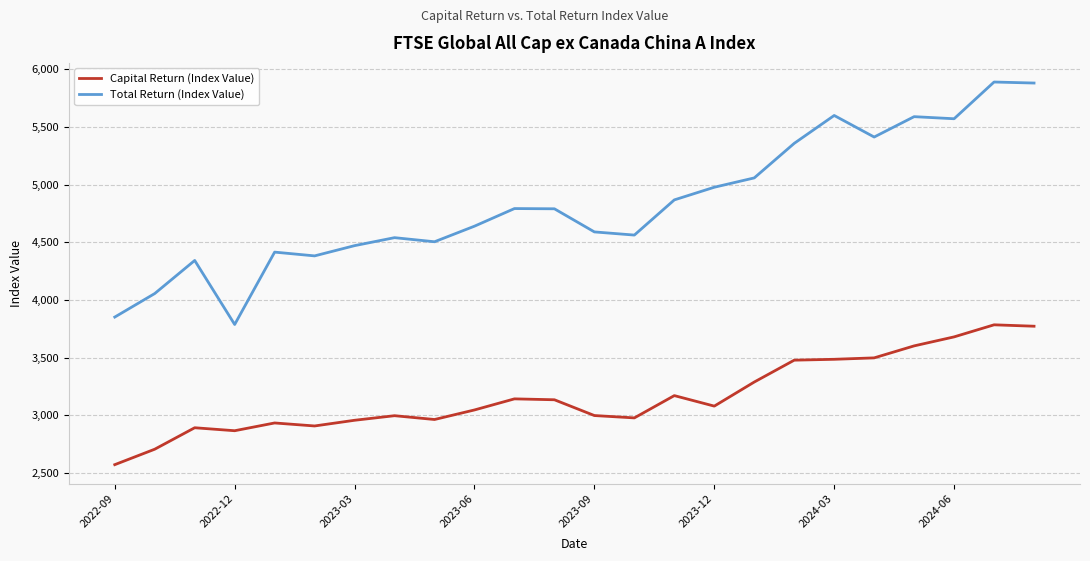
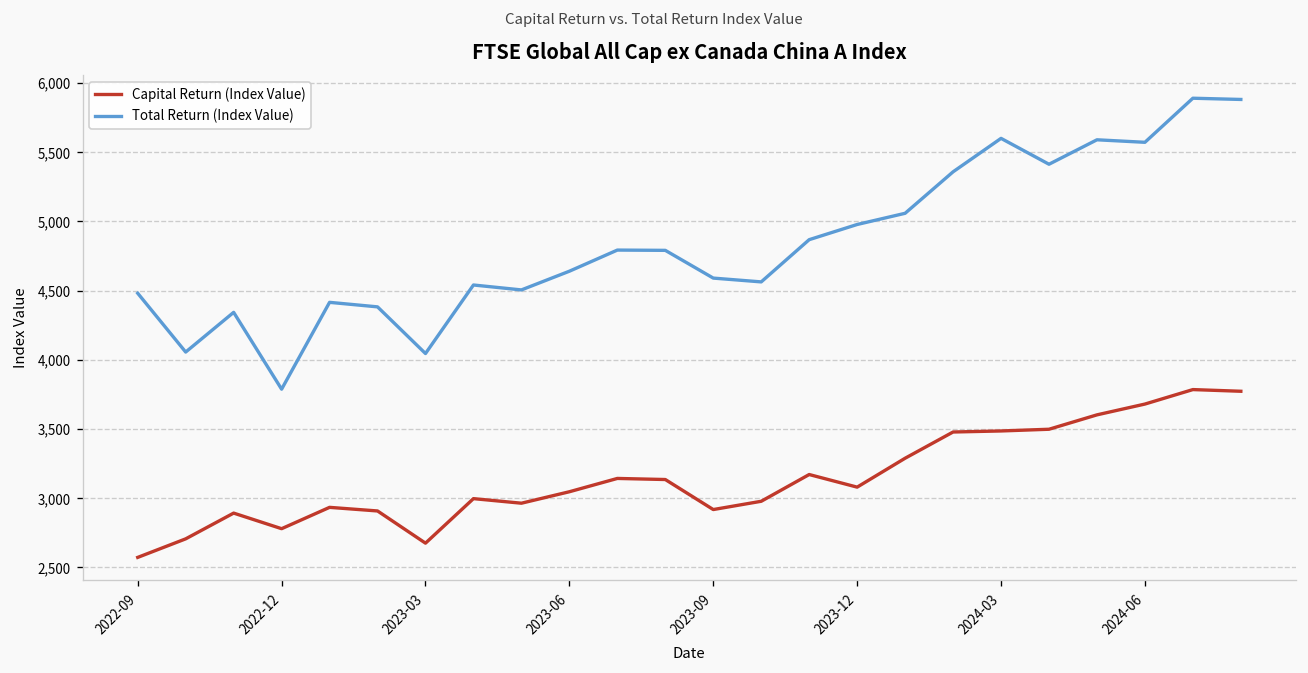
Total Return (Index Value), 2022-09: 3,850 -> 4,480
Capital Return (Index Value), 2022-12: 2,870 -> 2,780
Capital Return (Index Value), 2023-03: 2,960 -> 2,680
Total Return (Index Value), 2023-03: 4,470 -> 4,050
Capital Return (Index Value), 2023-09: 3,000 -> 2,920
